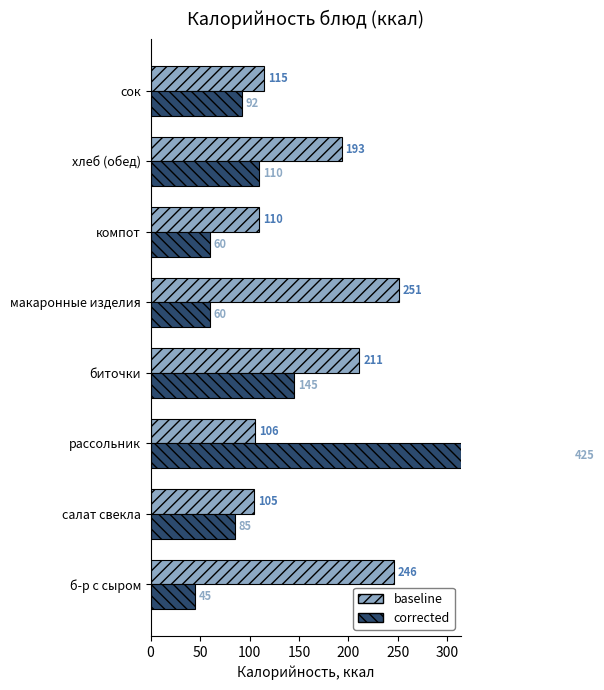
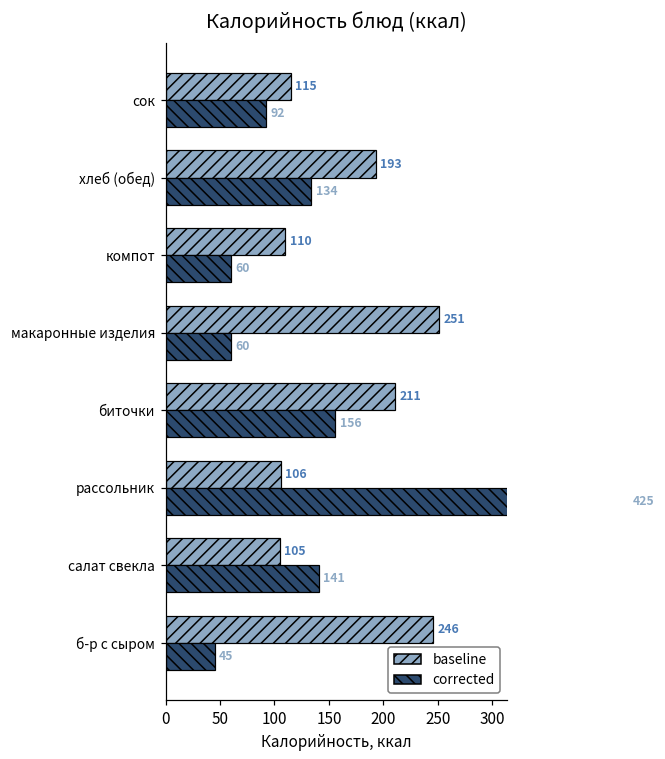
corrected, хлеб (обед): 110 -> 134
corrected, биточки: 145 -> 156
corrected, салат свекла: 85 -> 141
